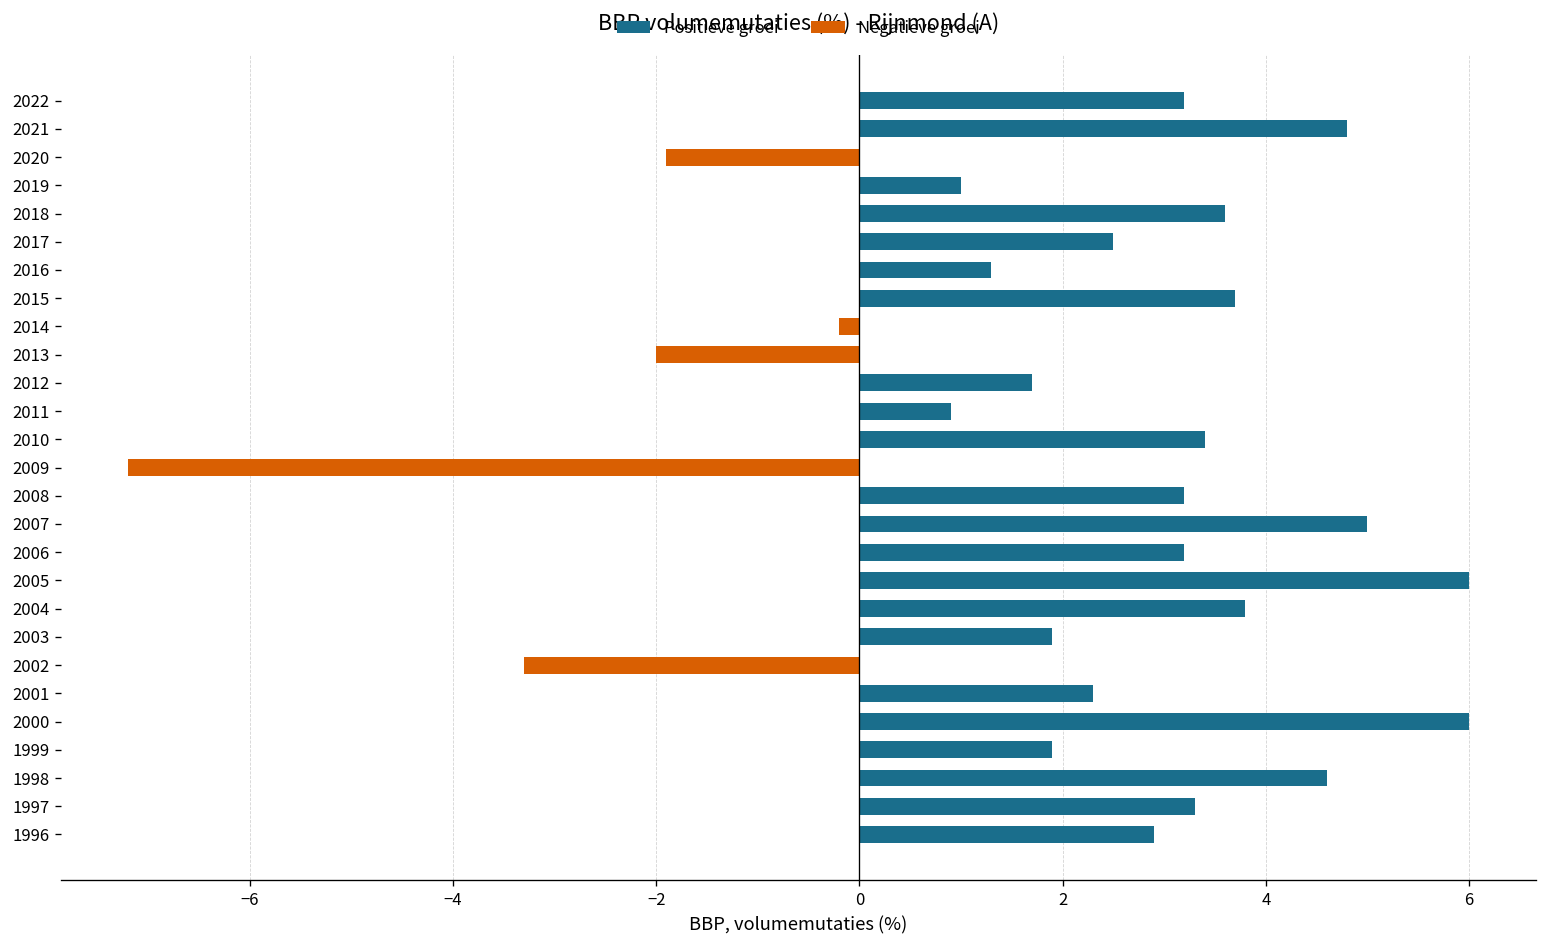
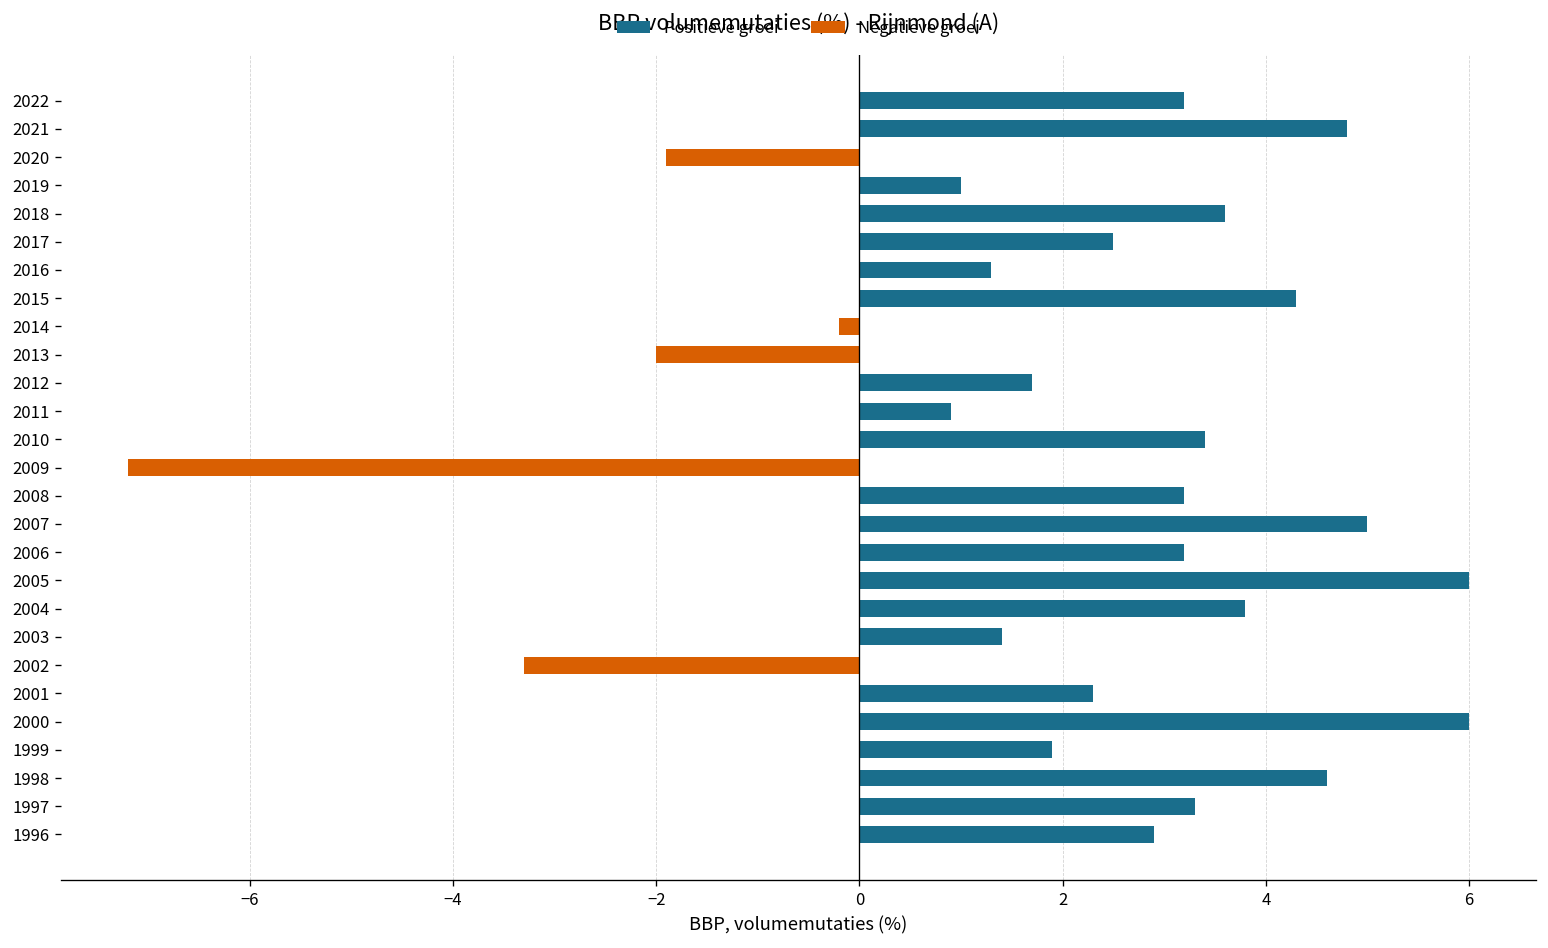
Positieve groei, 2015: 3.7 -> 4.3
Positieve groei, 2003: 1.9 -> 1.4
